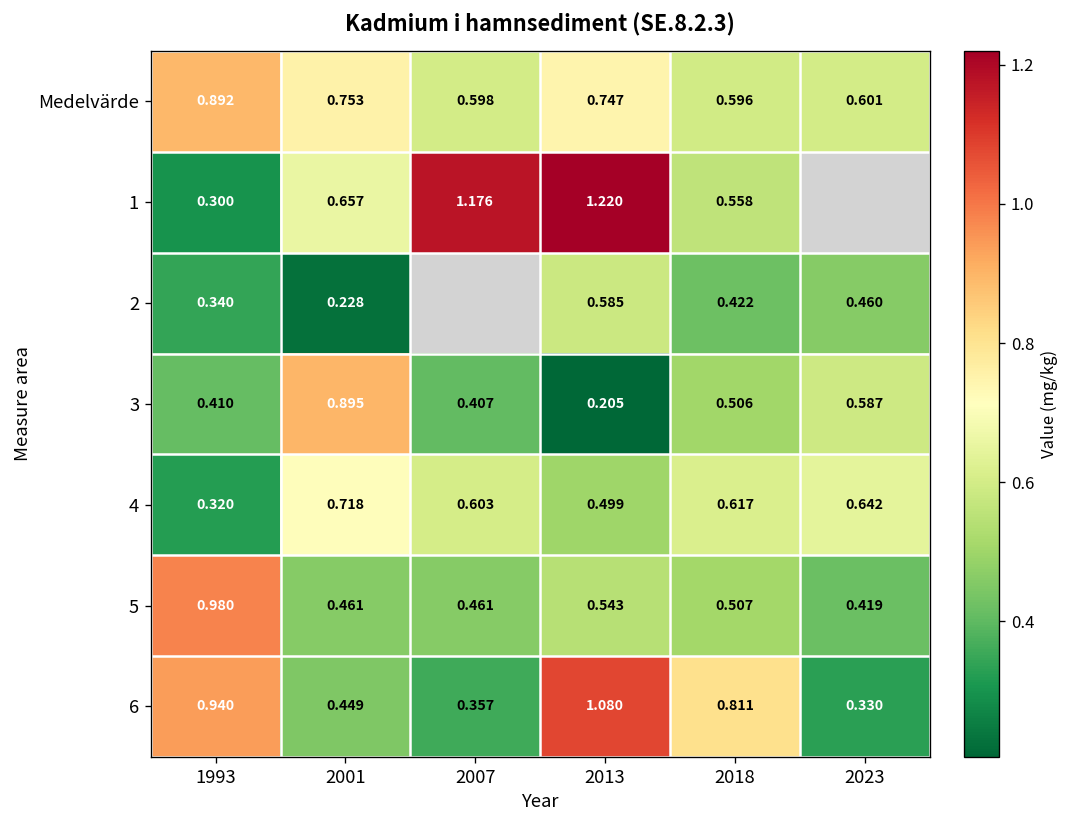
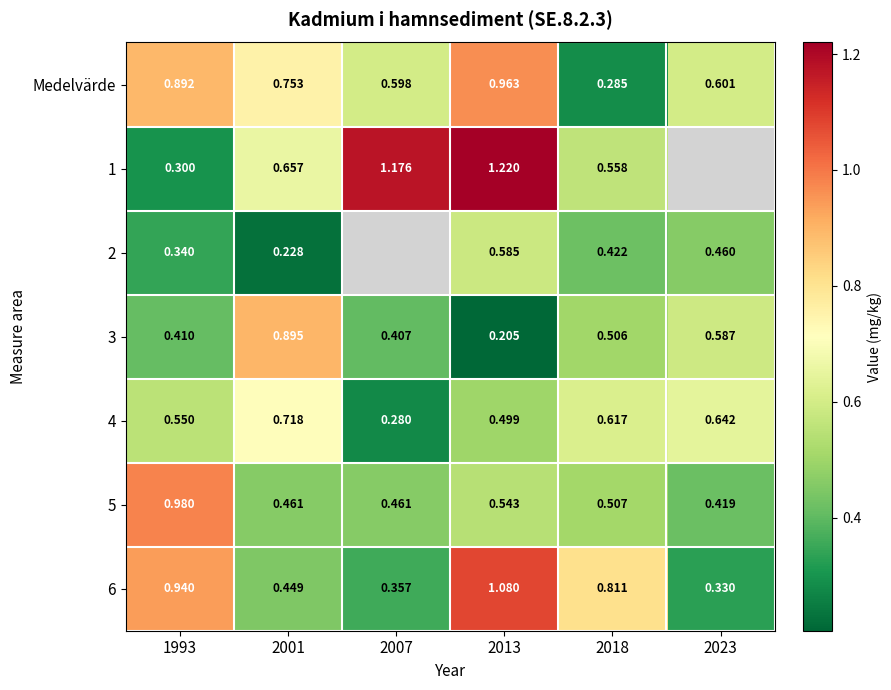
Medelvärde, 2013: 0.747 -> 0.963
Medelvärde, 2018: 0.596 -> 0.285
4, 1993: 0.320 -> 0.550
4, 2007: 0.603 -> 0.280
